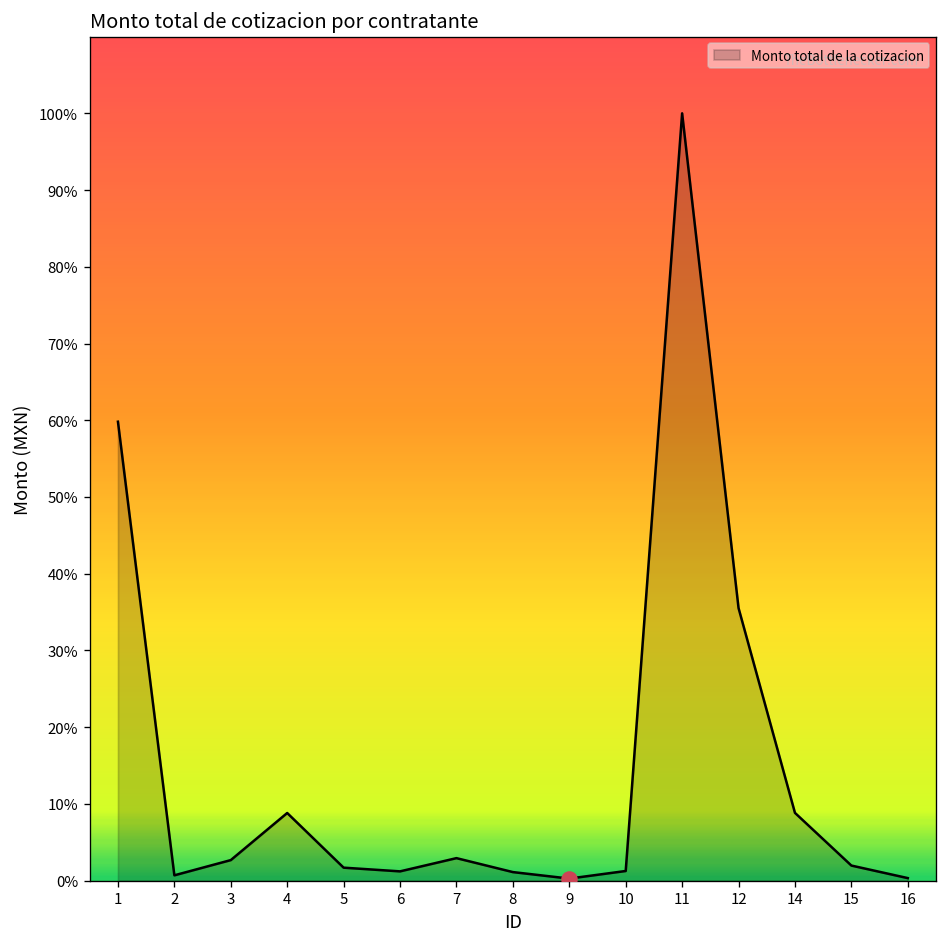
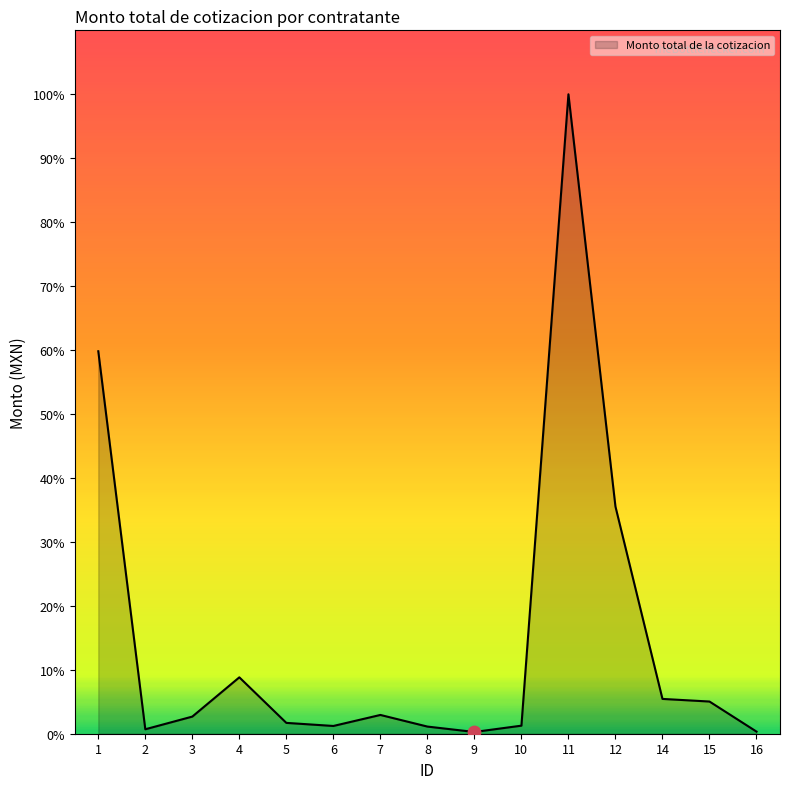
Monto total de la cotizacion, 14: 9% -> 5%
Monto total de la cotizacion, 15: 2% -> 5%
